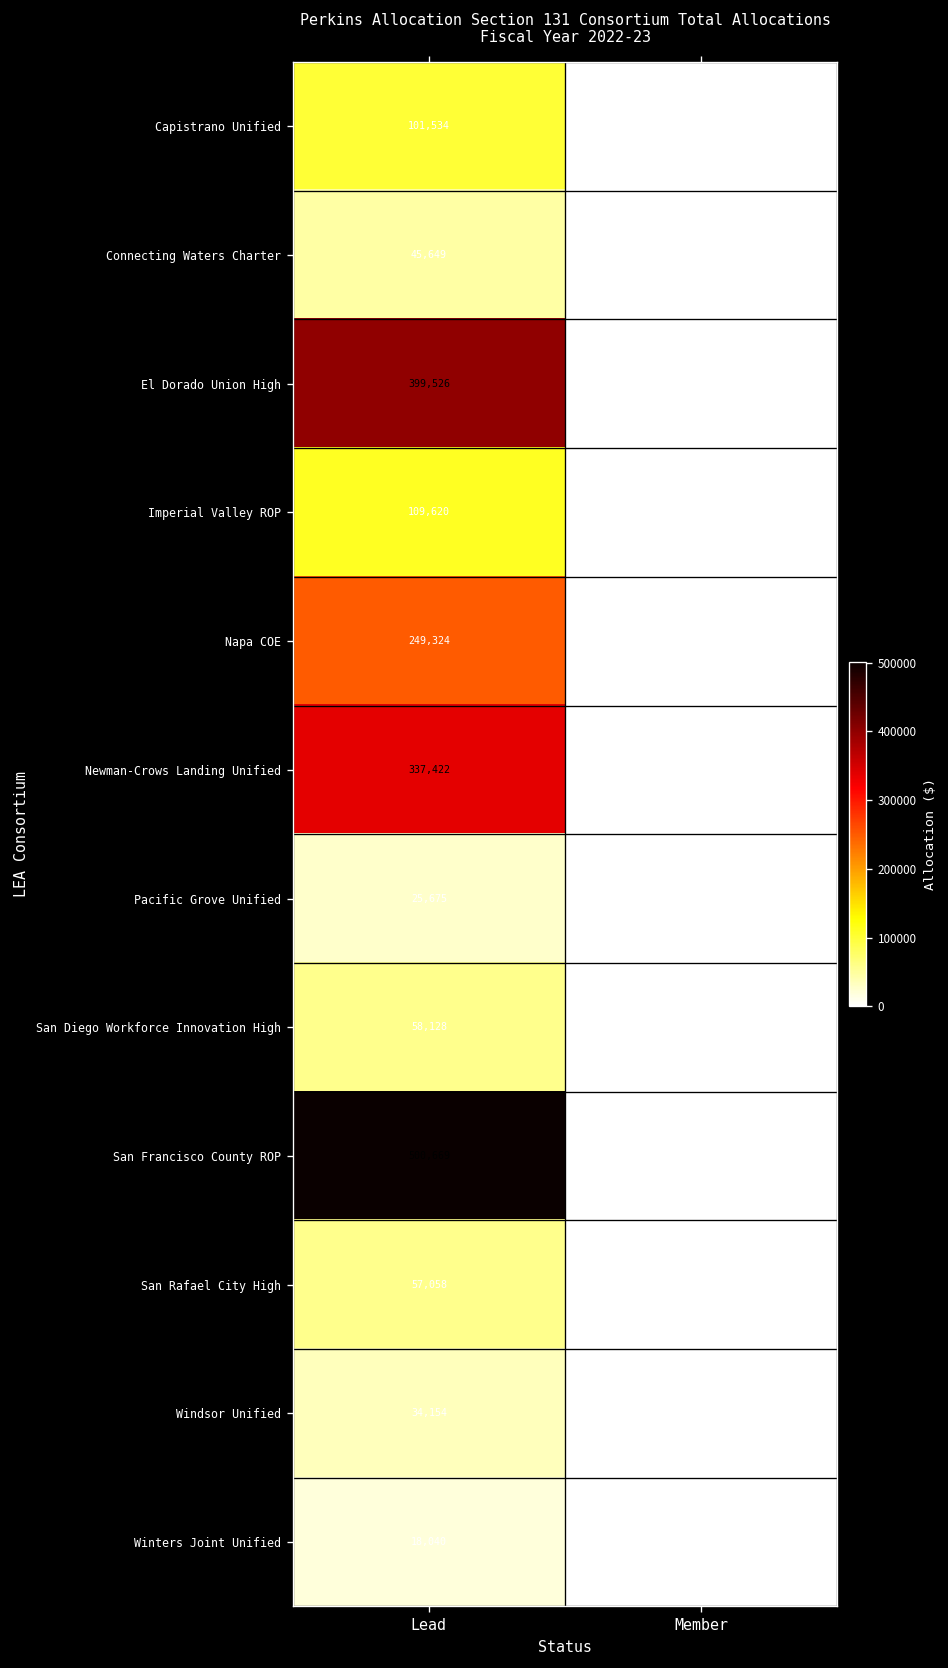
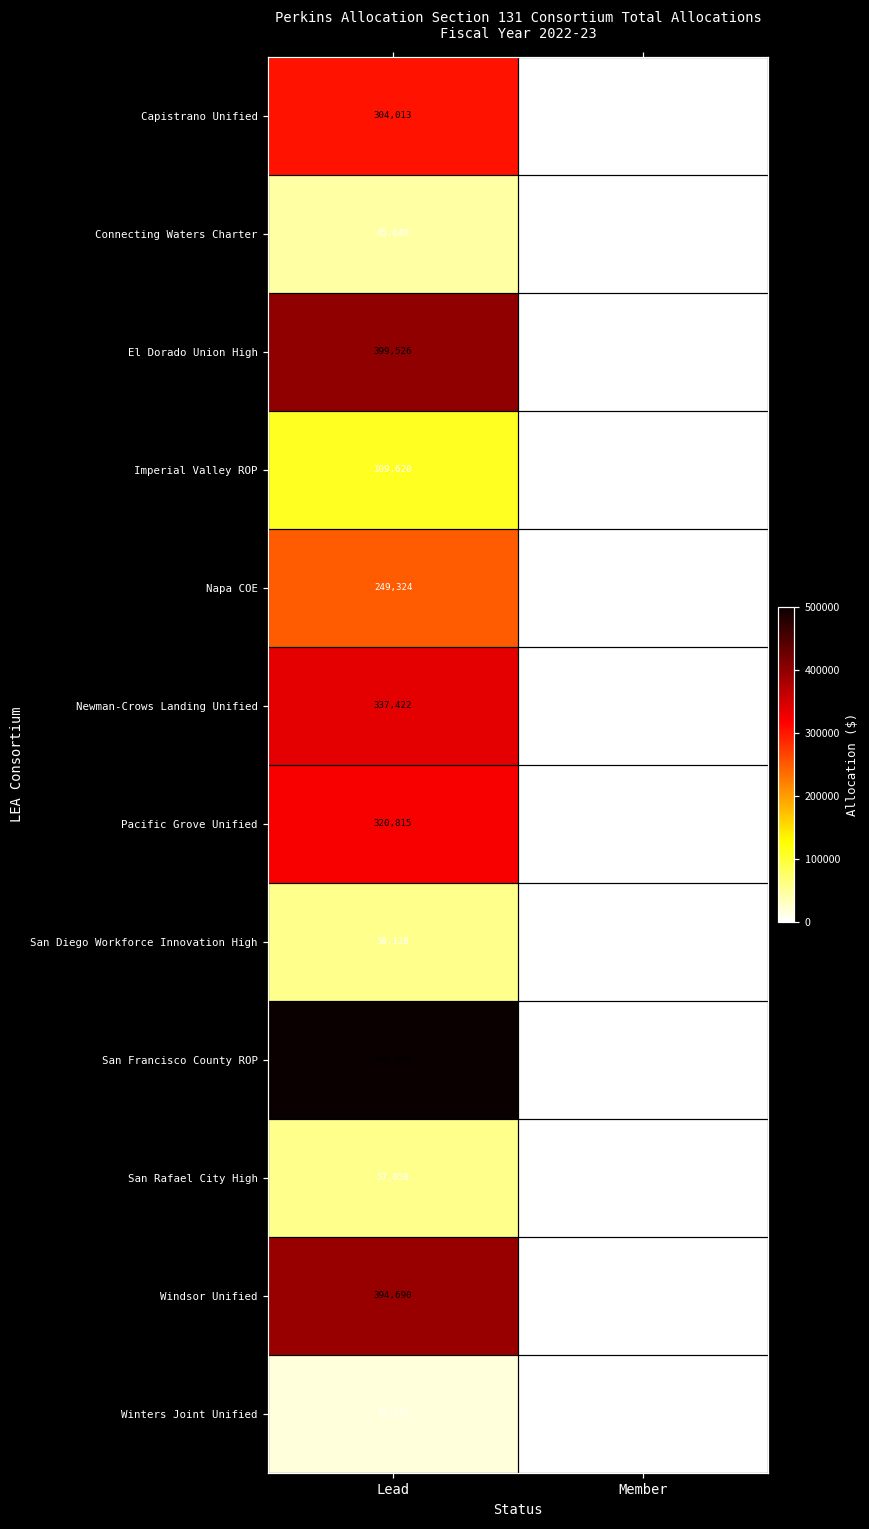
Capistrano Unified, Lead: 101,534 -> 304,013
Pacific Grove Unified, Lead: 25,675 -> 320,815
Windsor Unified, Lead: 34,154 -> 394,690
